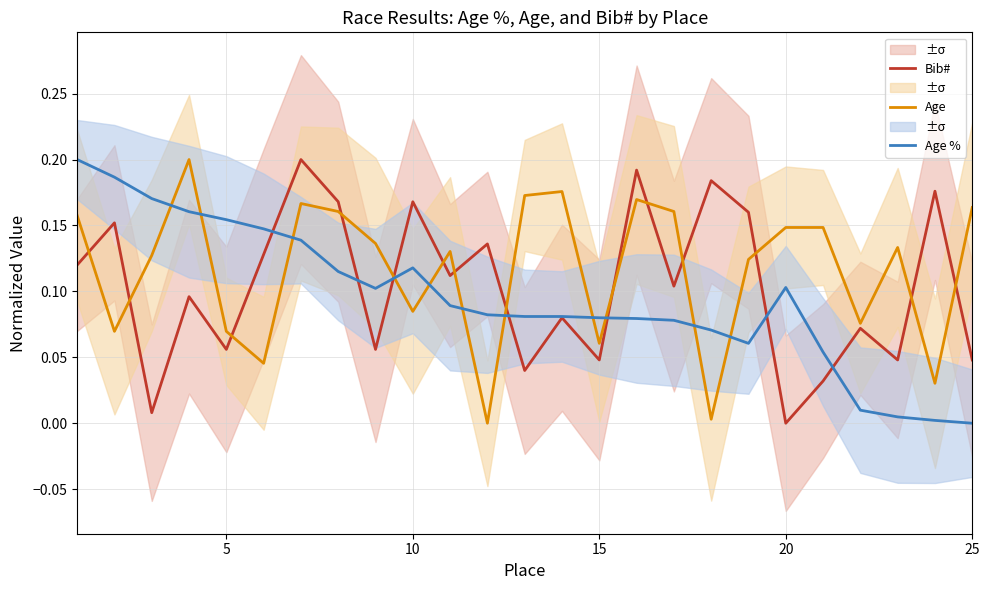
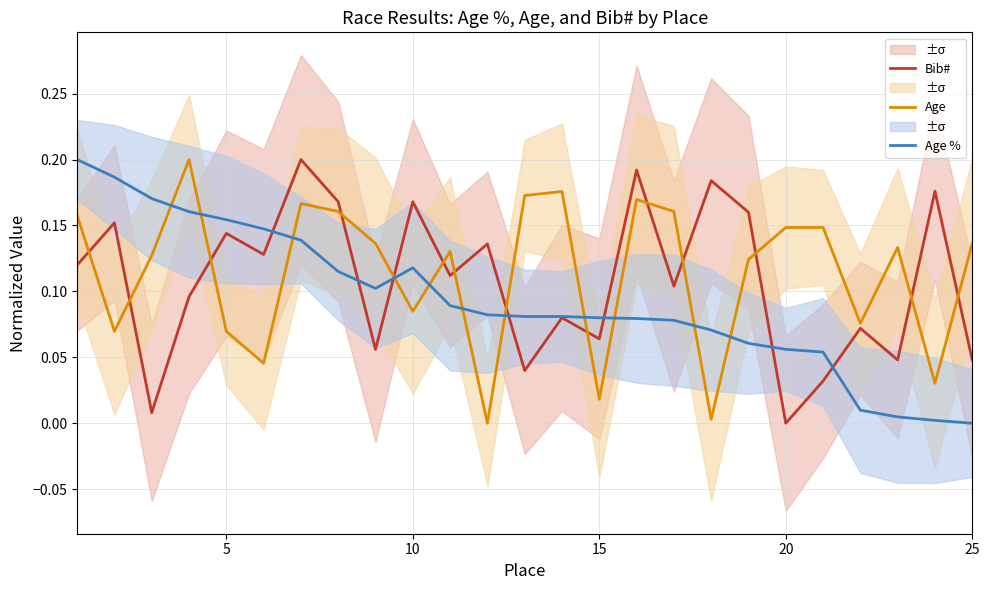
Bib#, 5: 0.056 -> 0.144
Bib#, 15: 0.048 -> 0.064
Age, 15: 0.061 -> 0.018
Age %, 20: 0.103 -> 0.056
Age, 25: 0.164 -> 0.136
